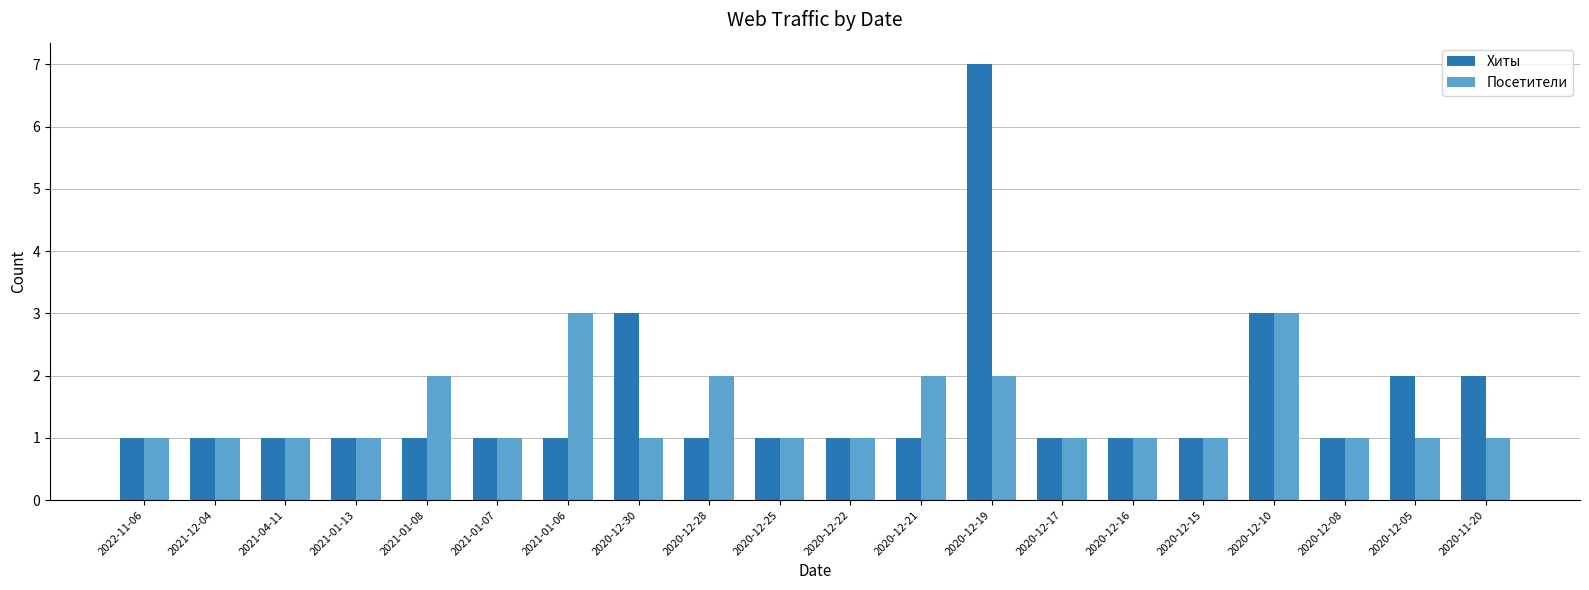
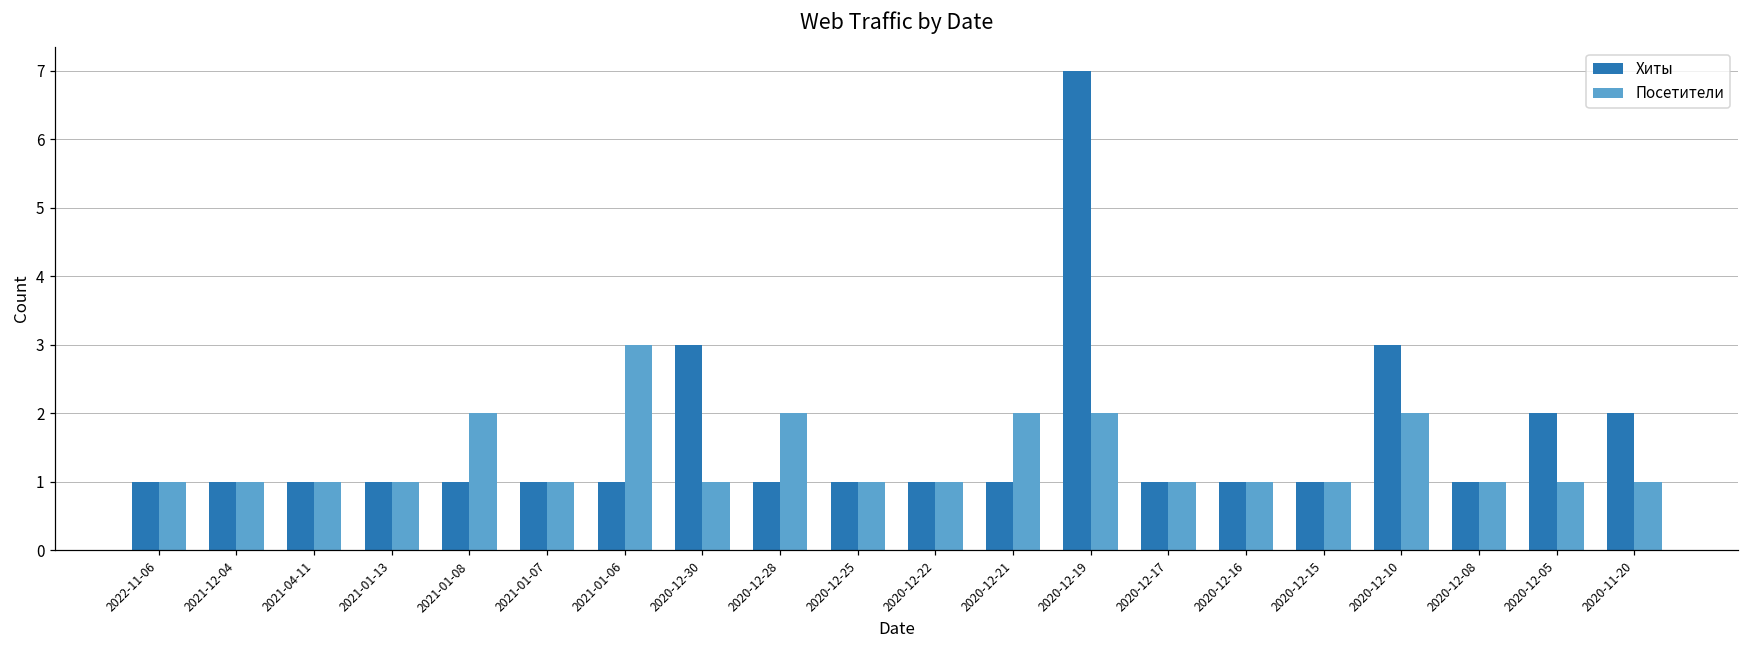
Посетители, 2020-12-10: 3 -> 2
